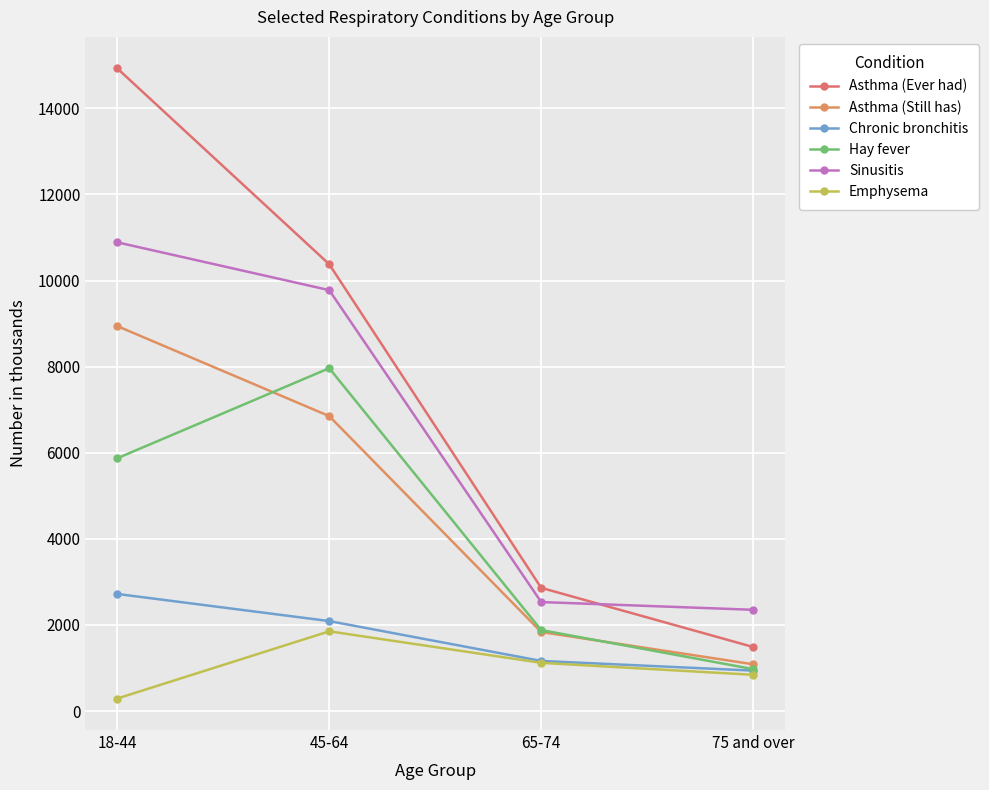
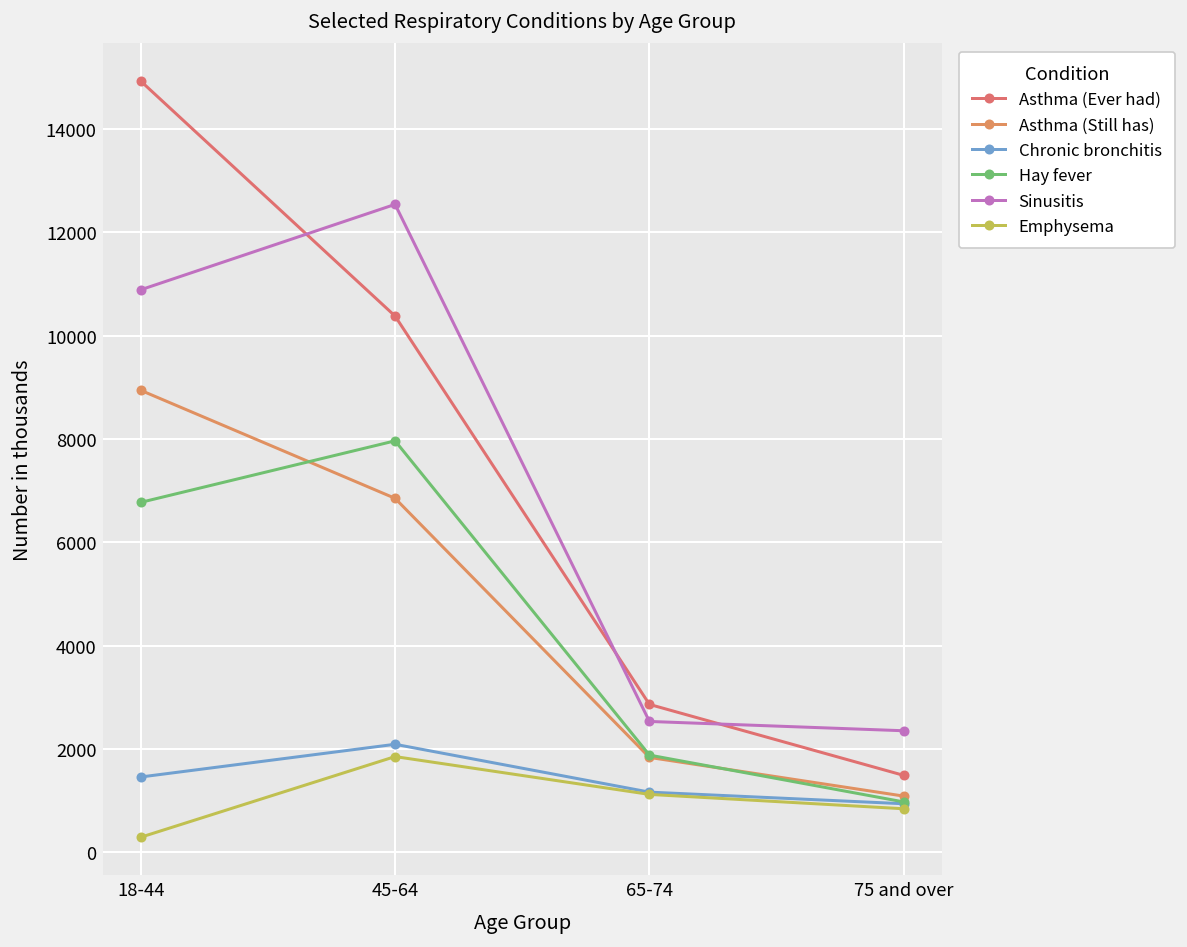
Chronic bronchitis, 18-44: 2700 -> 1500
Hay fever, 18-44: 5900 -> 6800
Sinusitis, 45-64: 9800 -> 12500
